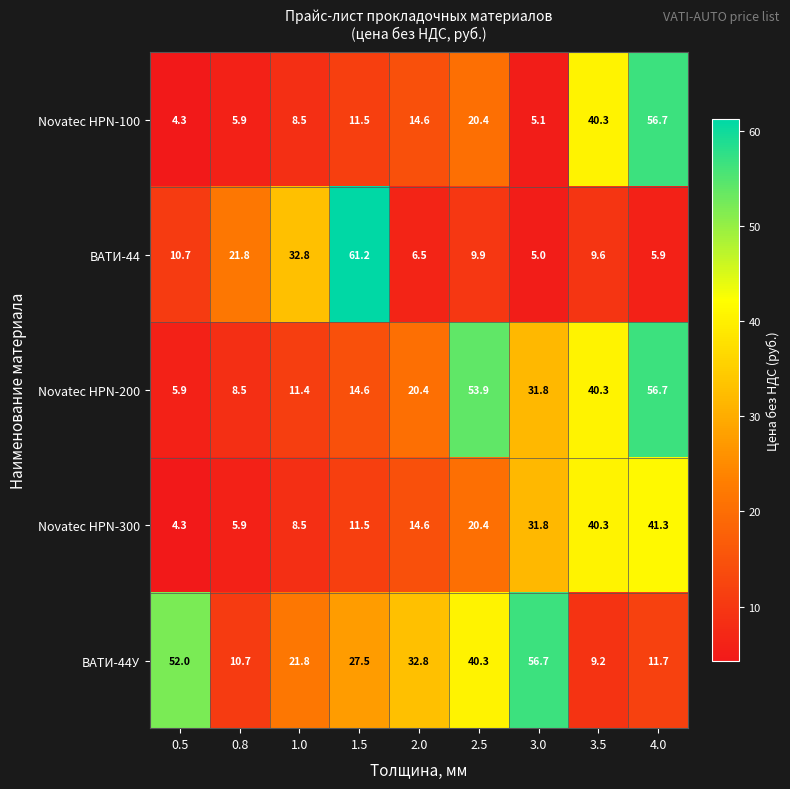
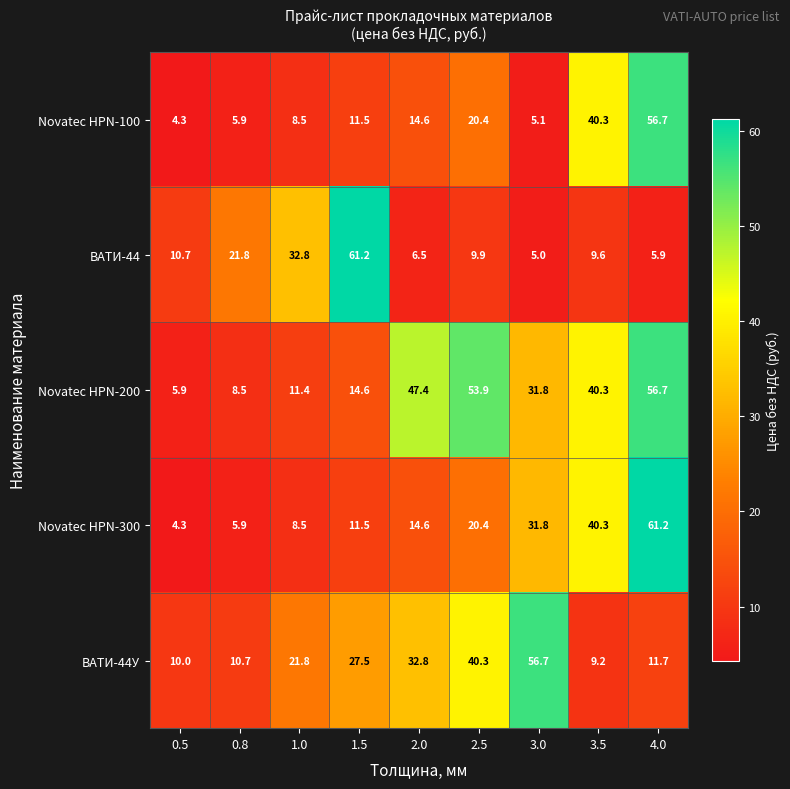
Novatec HPN-200, 2.0: 20.4 -> 47.4
Novatec HPN-300, 4.0: 41.3 -> 61.2
ВАТИ-44У, 0.5: 52.0 -> 10.0
